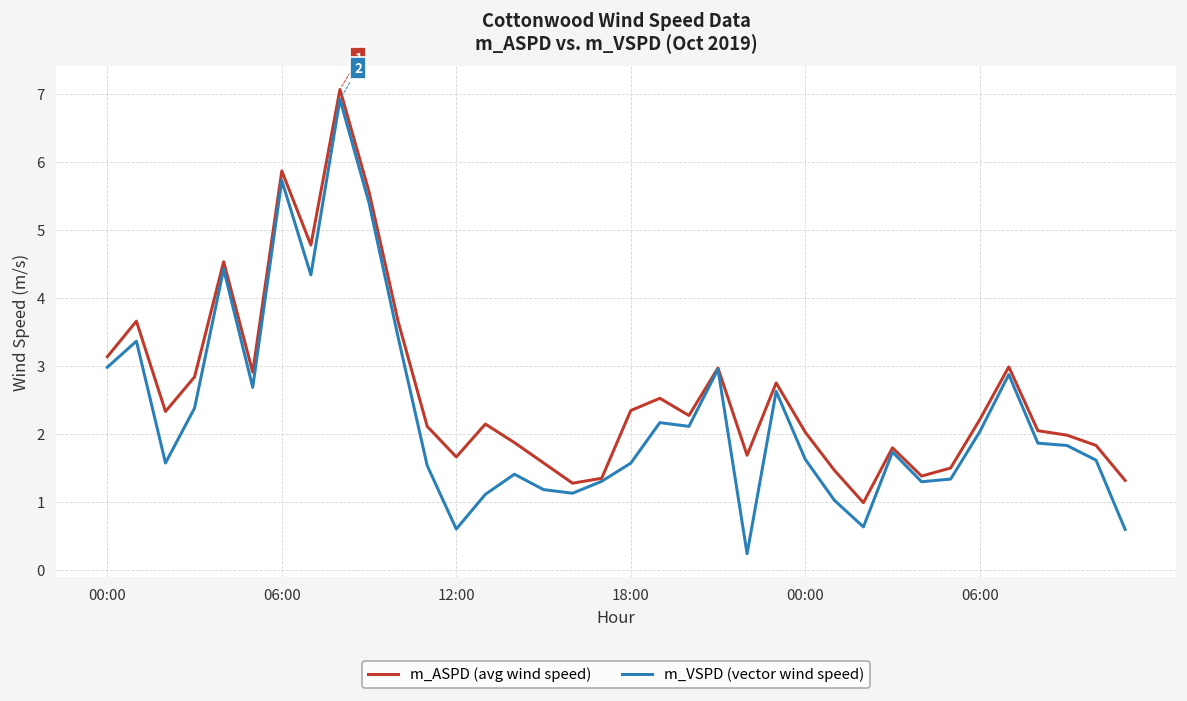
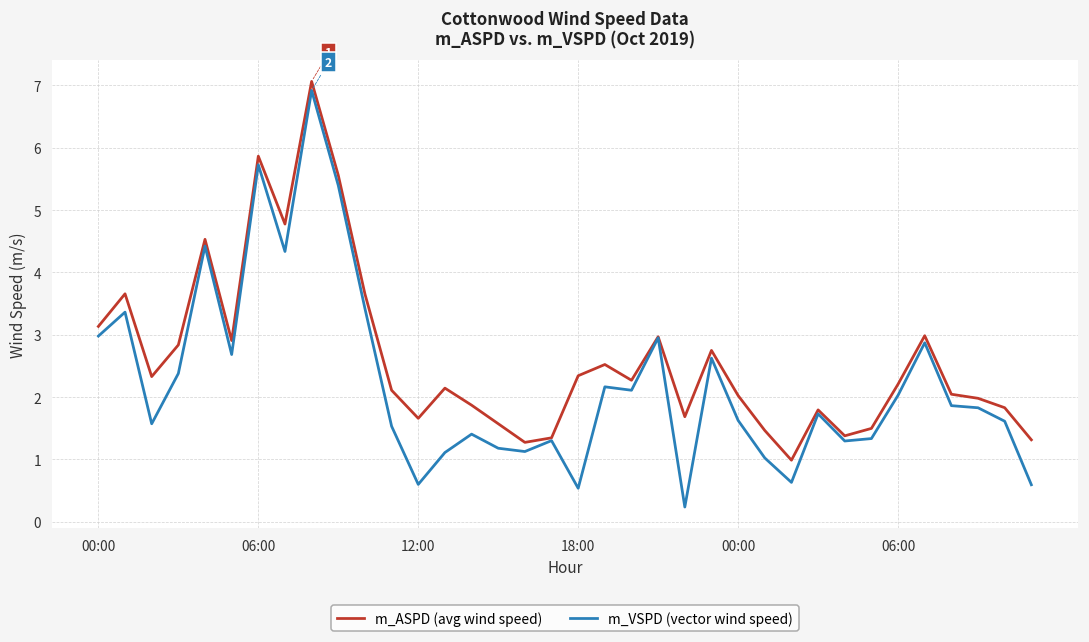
m_VSPD (vector wind speed), 18:00: 1.6 -> 0.5
